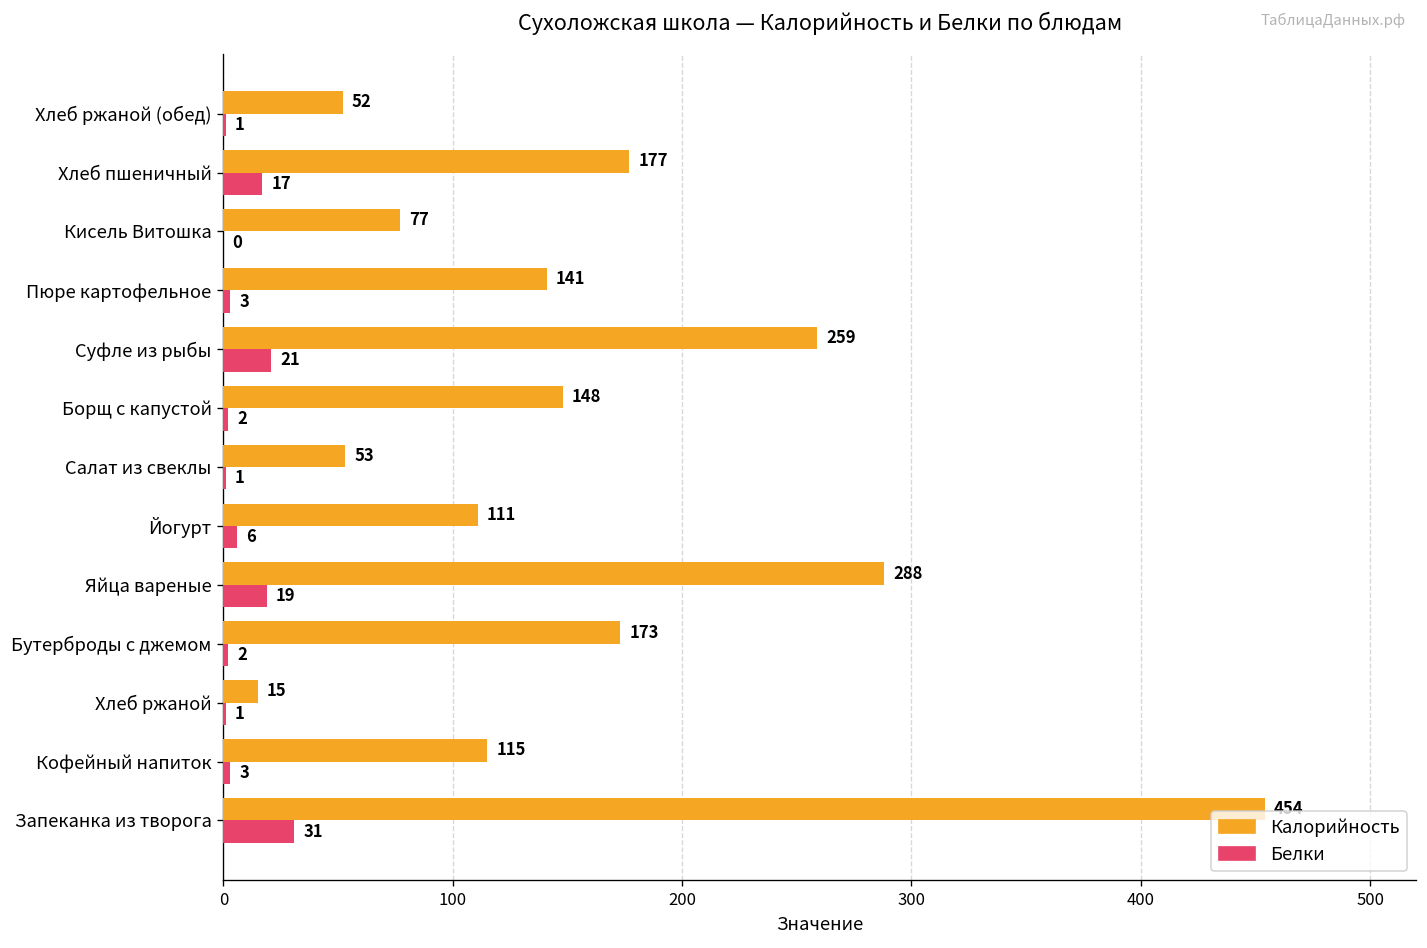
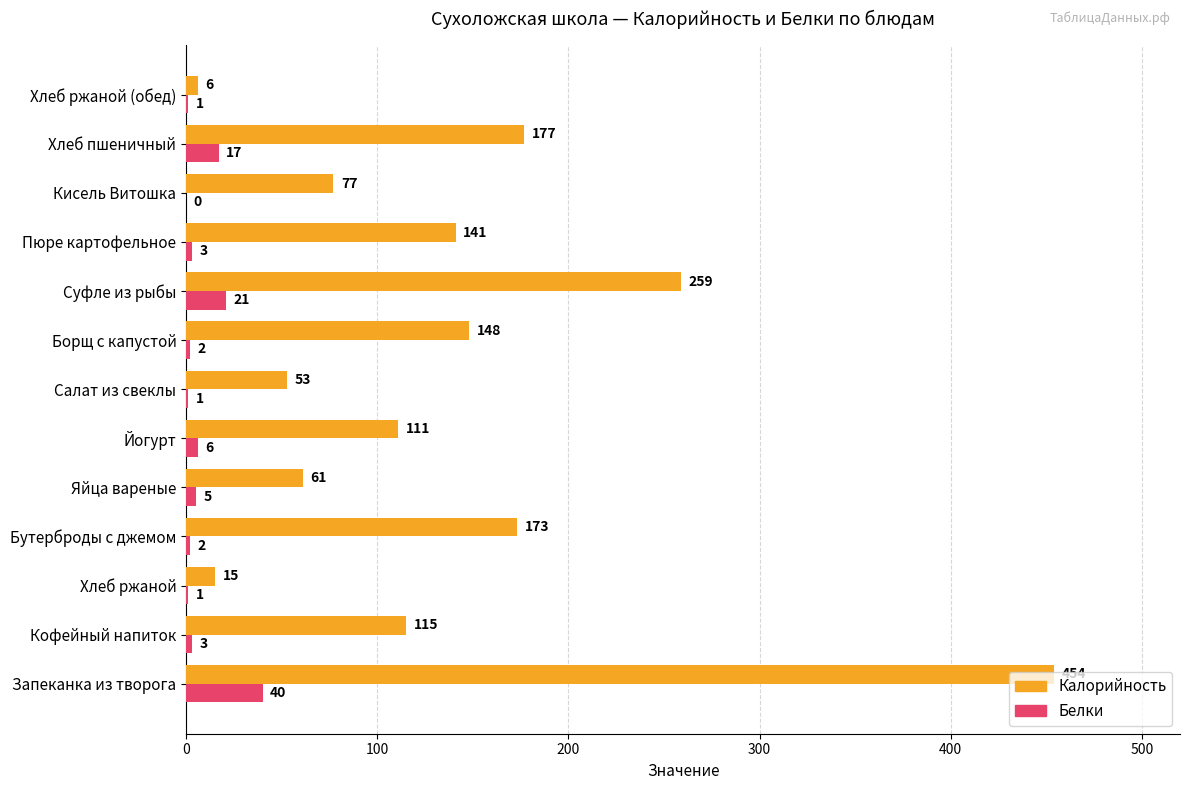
Калорийность, Хлеб ржаной (обед): 52 -> 6
Калорийность, Яйца вареные: 288 -> 61
Белки, Яйца вареные: 19 -> 5
Белки, Запеканка из творога: 31 -> 40
